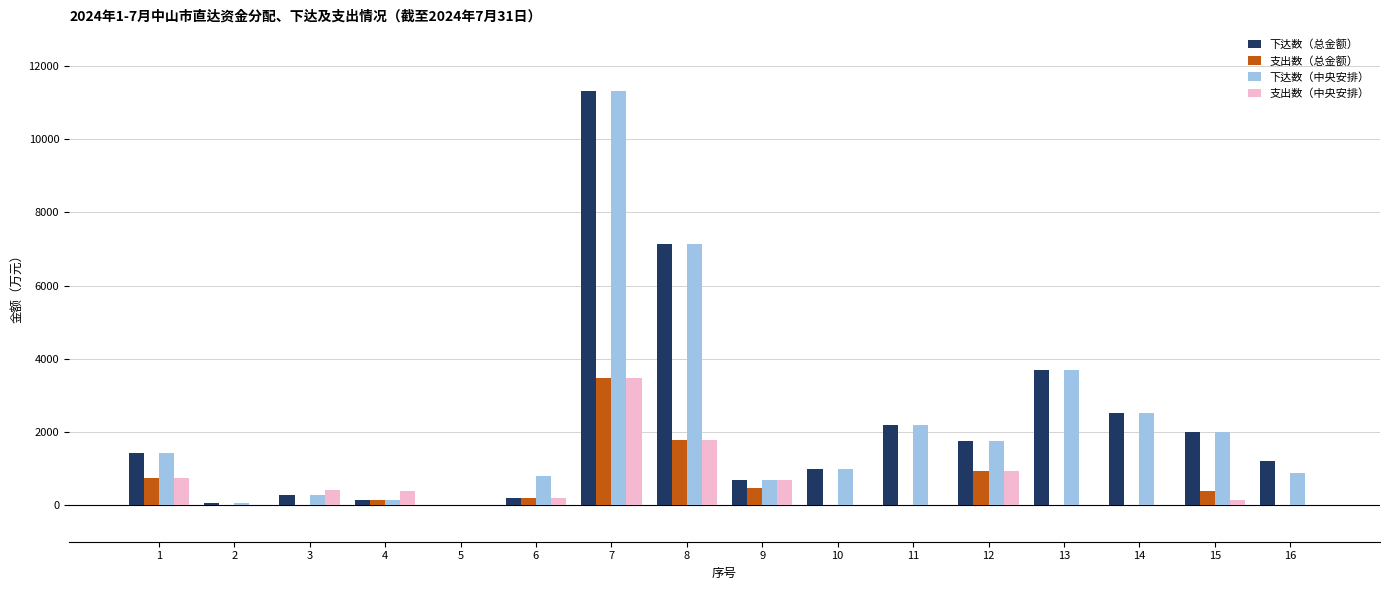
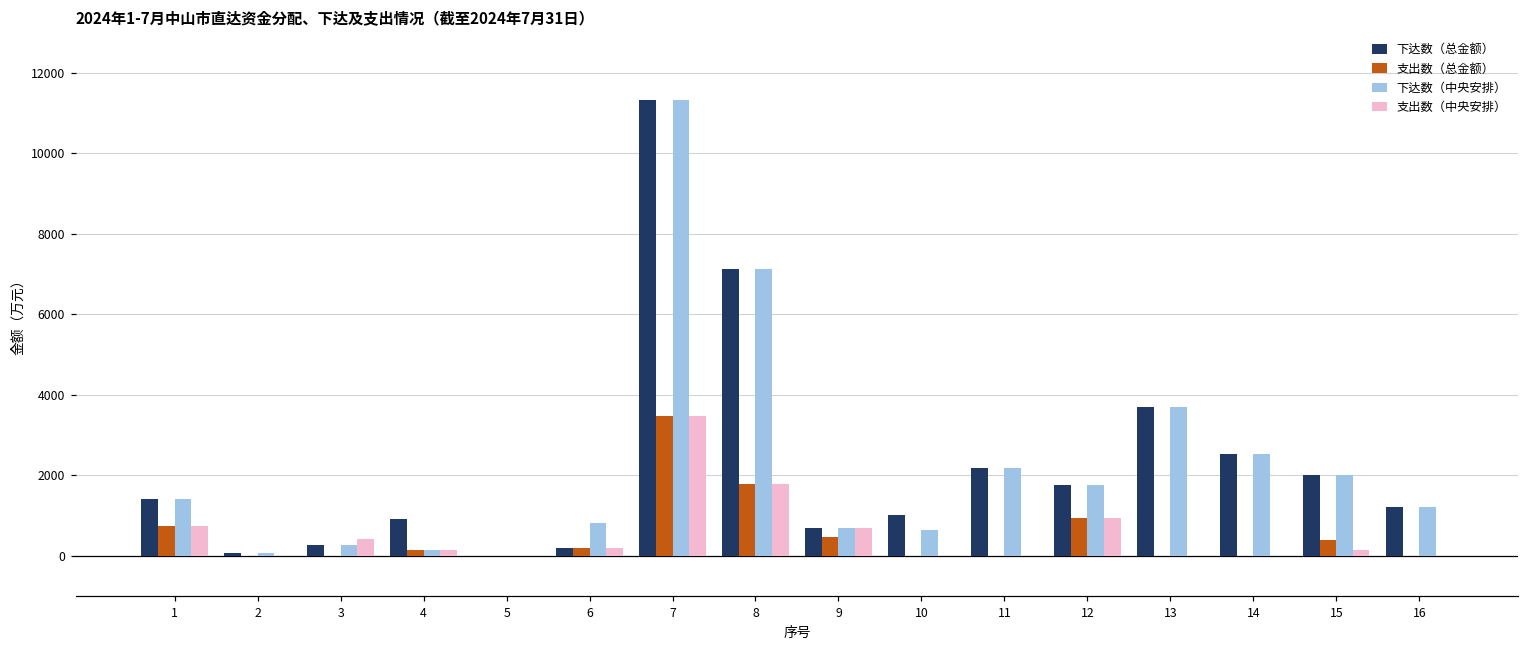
下达数（总金额）, 4: 100 -> 900
支出数（中央安排）, 4: 400 -> 100
下达数（中央安排）, 10: 1000 -> 600
下达数（中央安排）, 16: 900 -> 1200
